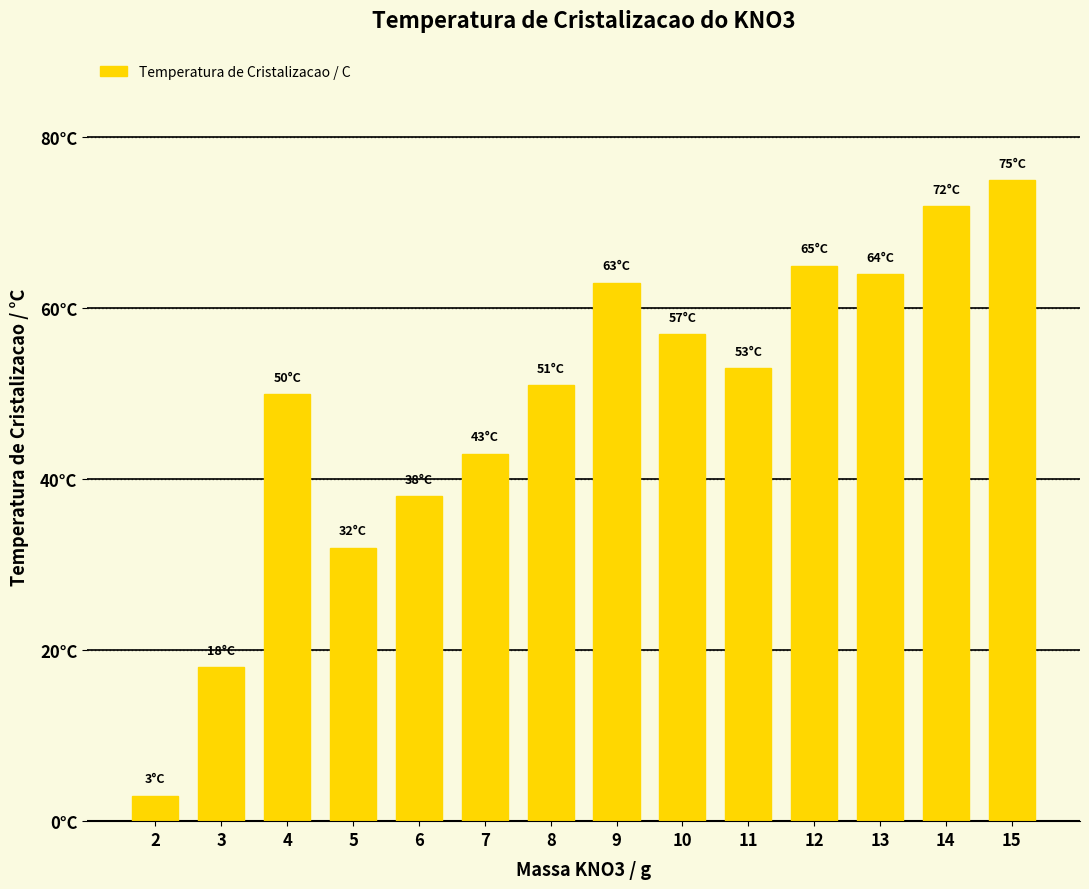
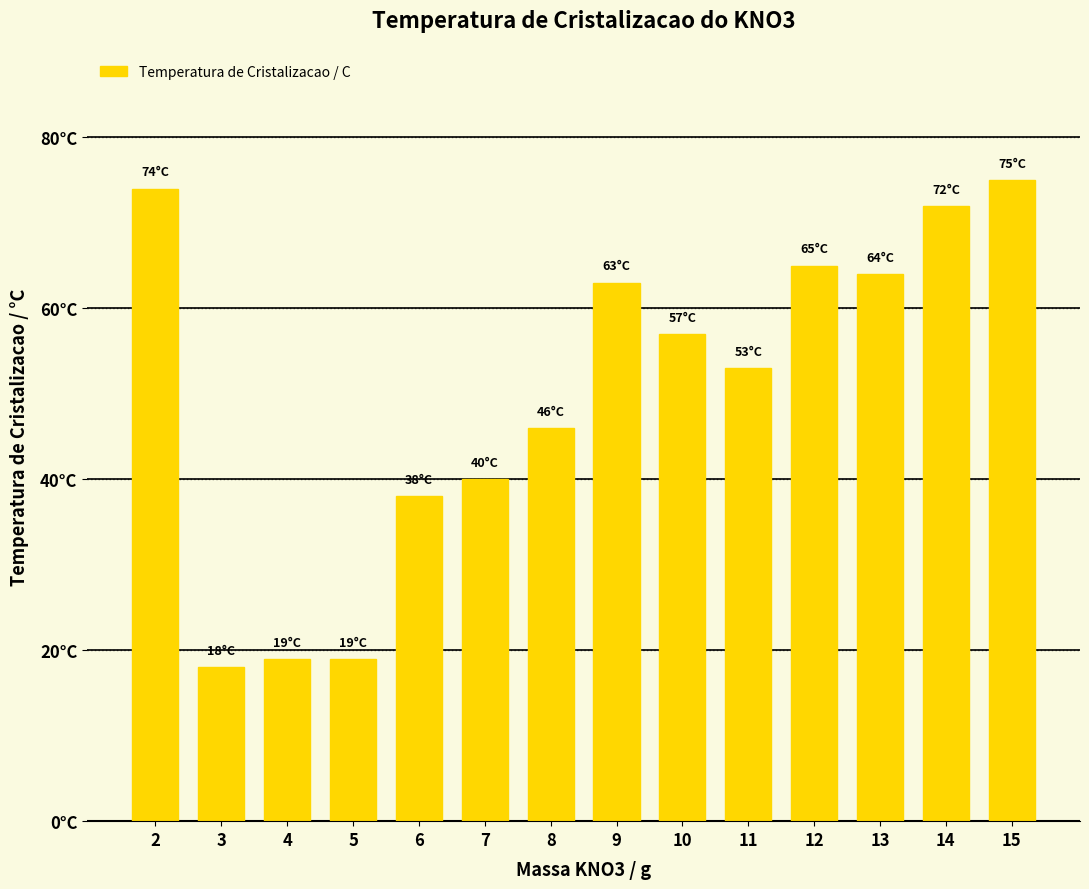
2: 3°C -> 74°C
4: 50°C -> 19°C
5: 32°C -> 19°C
7: 43°C -> 40°C
8: 51°C -> 46°C
